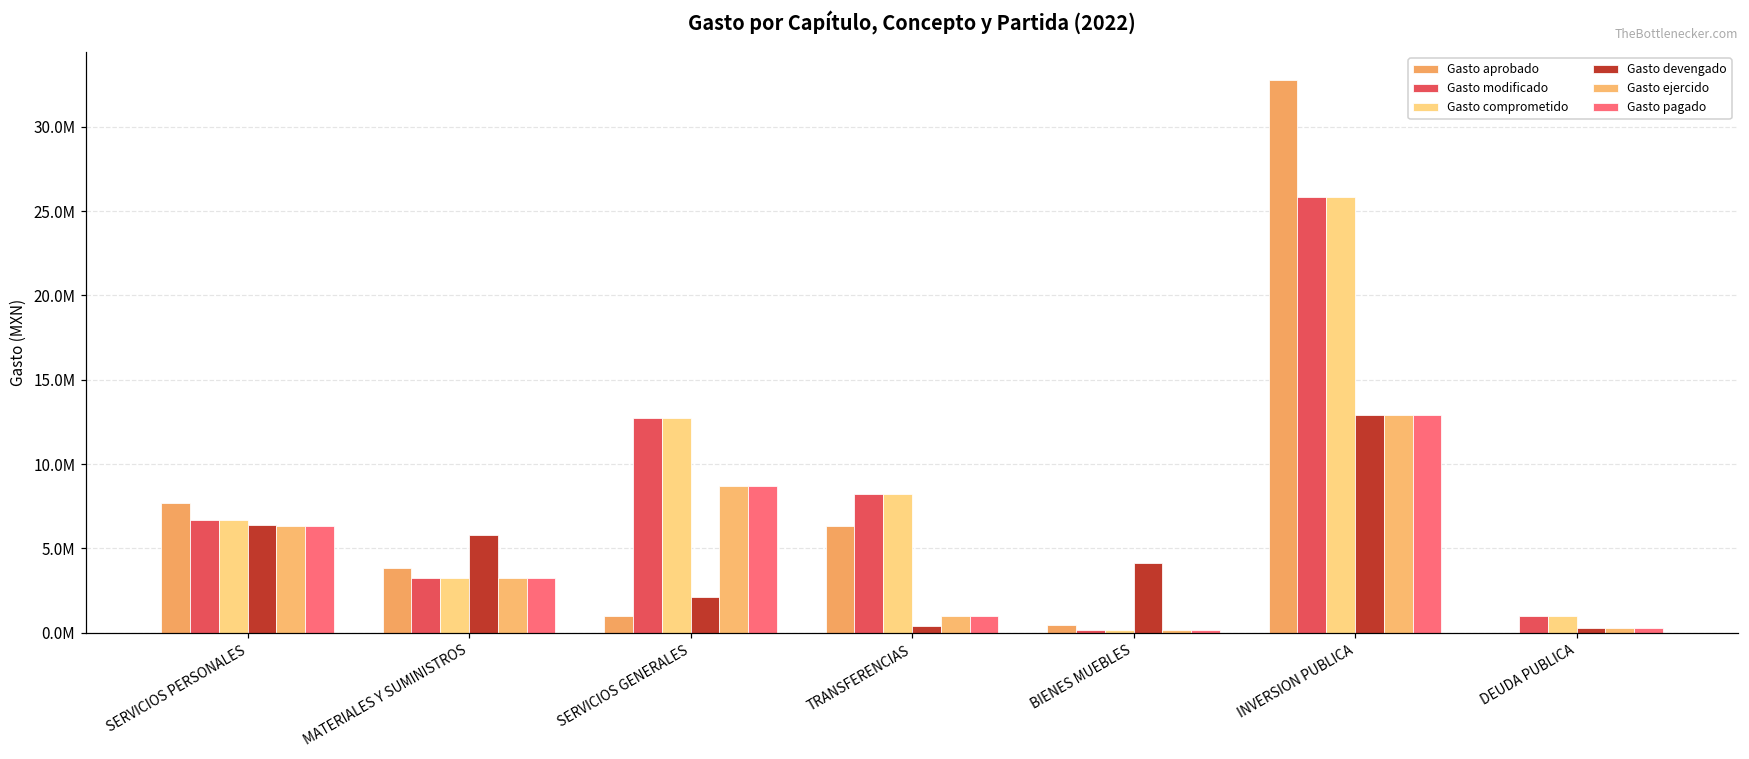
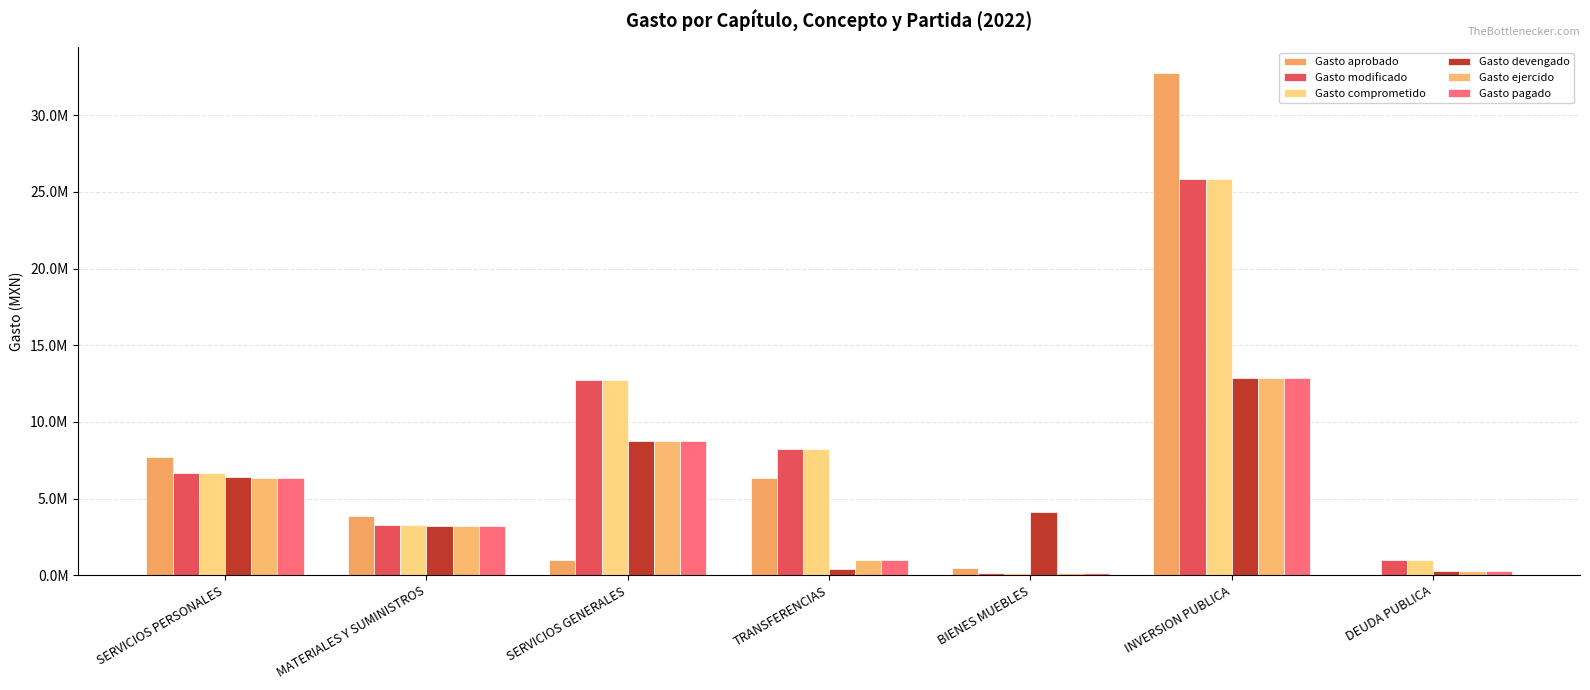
Gasto devengado, MATERIALES Y SUMINISTROS: 5800000 -> 3200000
Gasto devengado, SERVICIOS GENERALES: 2100000 -> 8700000
